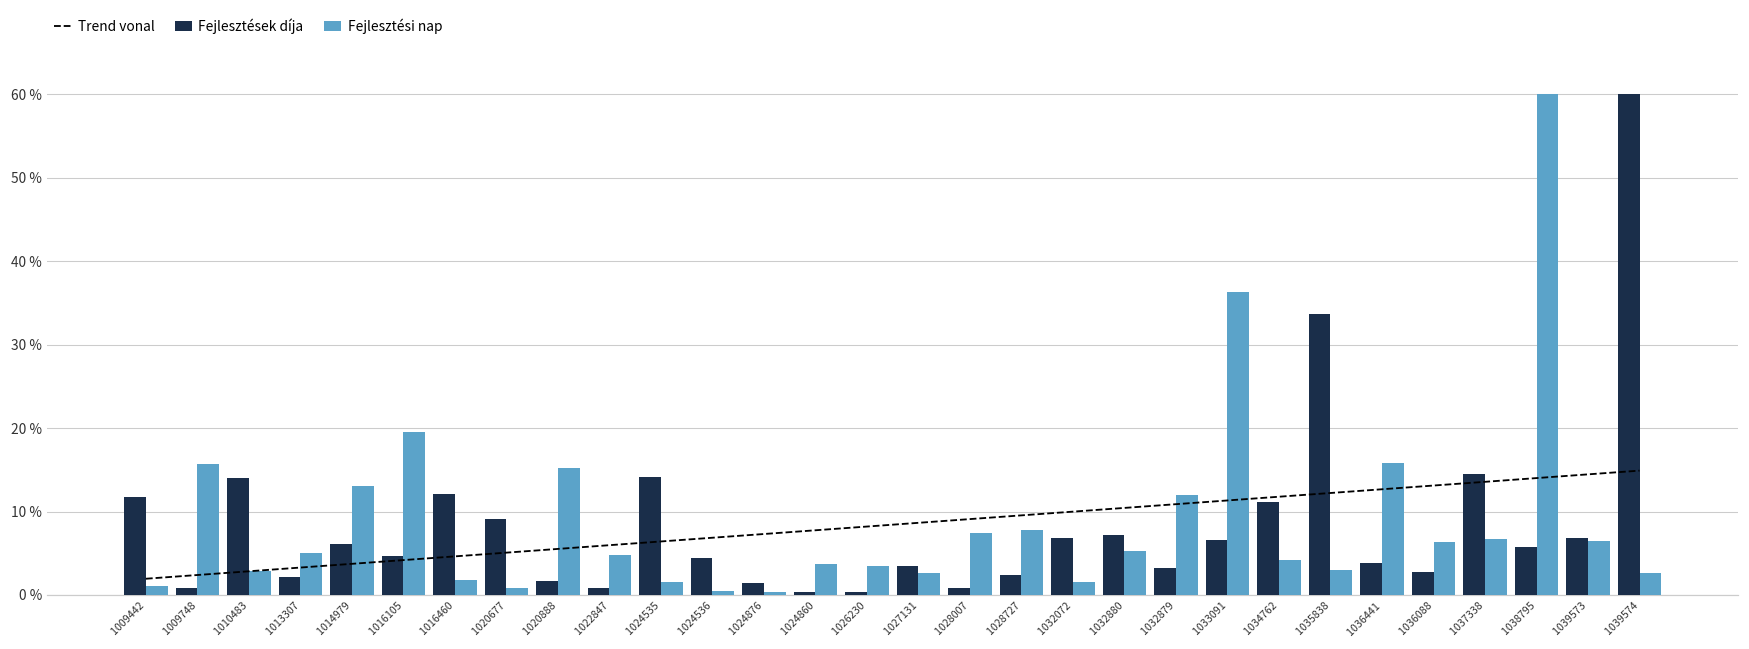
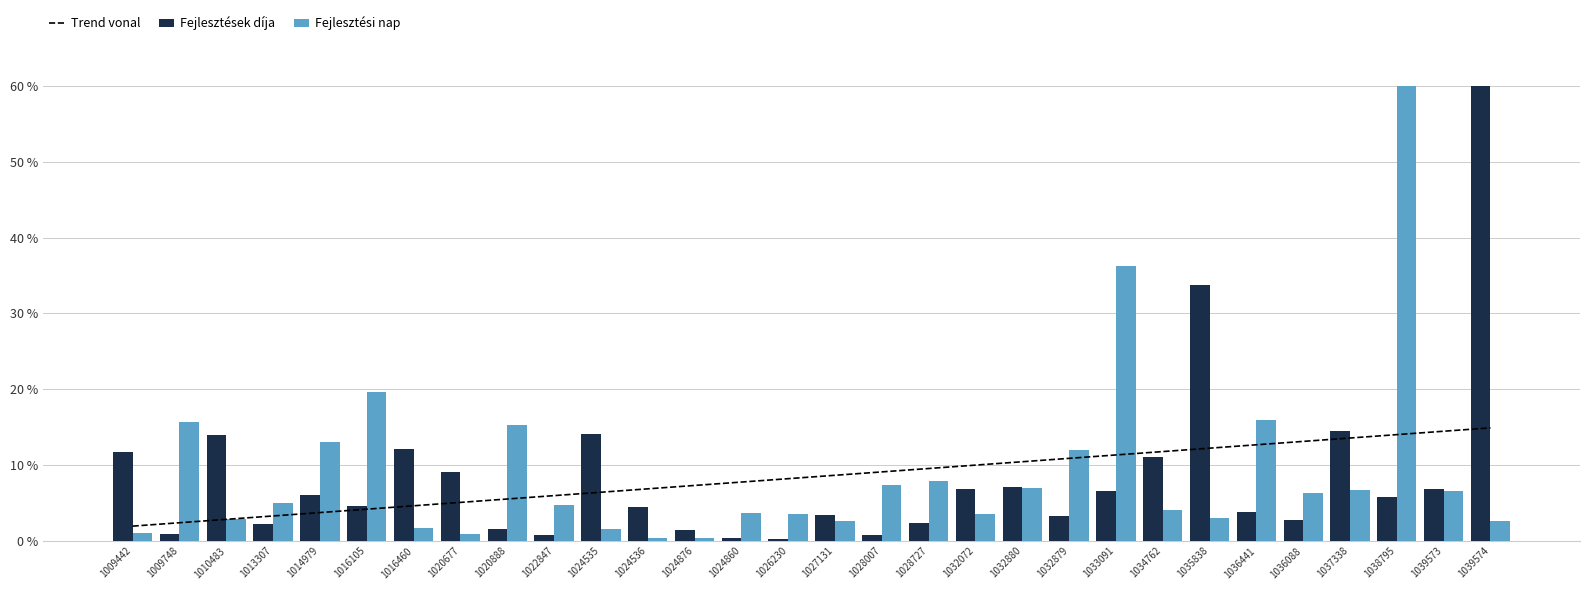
Fejlesztési nap, 1032072: 2 % -> 3 %
Fejlesztési nap, 1032880: 5 % -> 7 %
